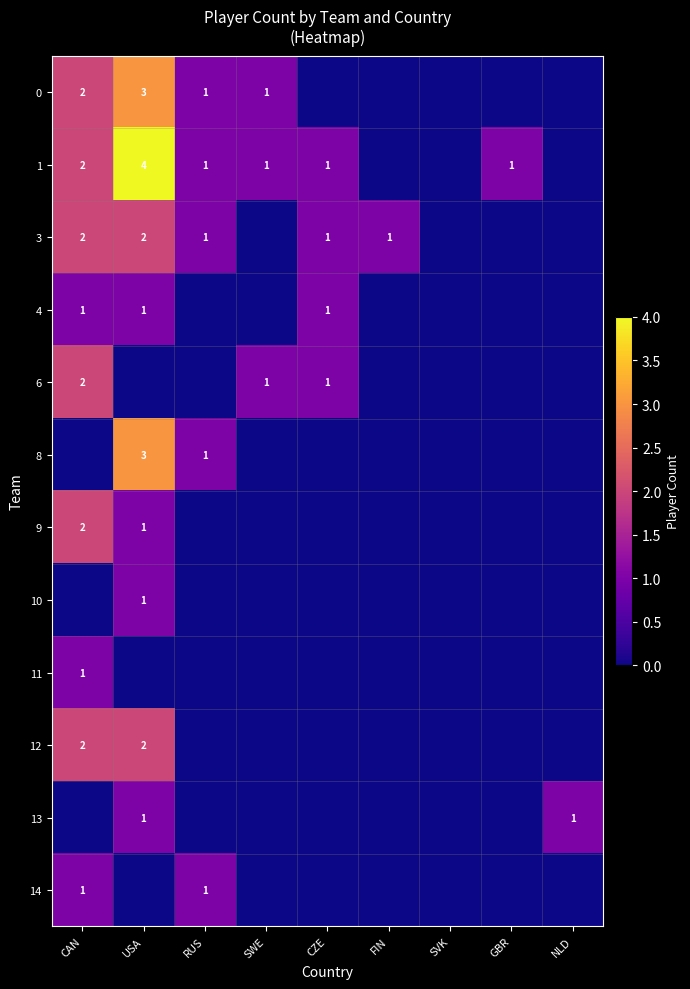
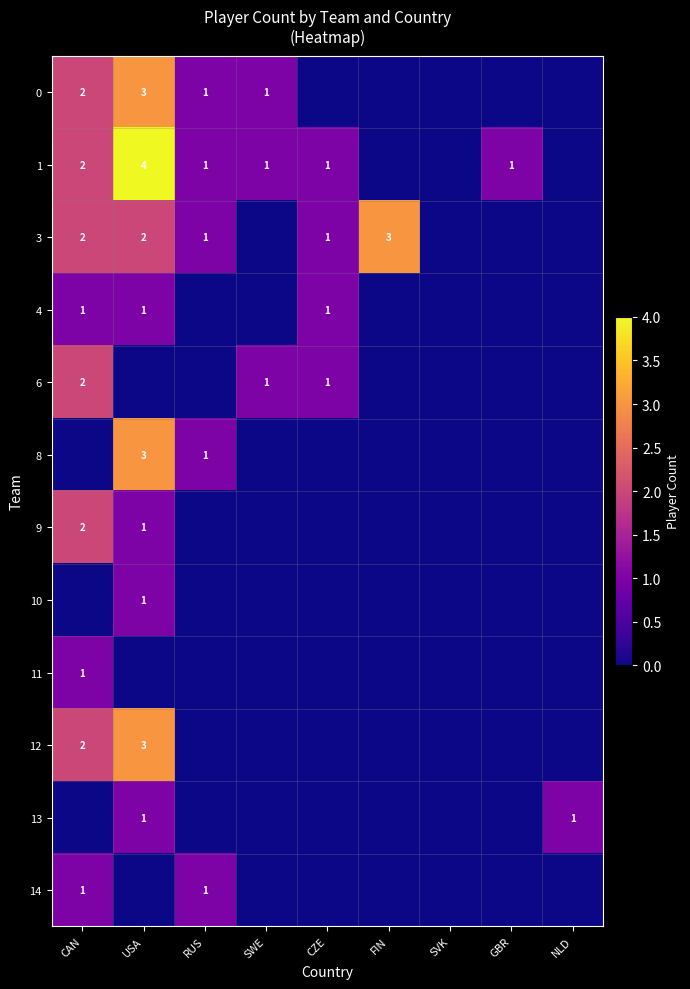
3, FIN: 1 -> 3
12, USA: 2 -> 3
